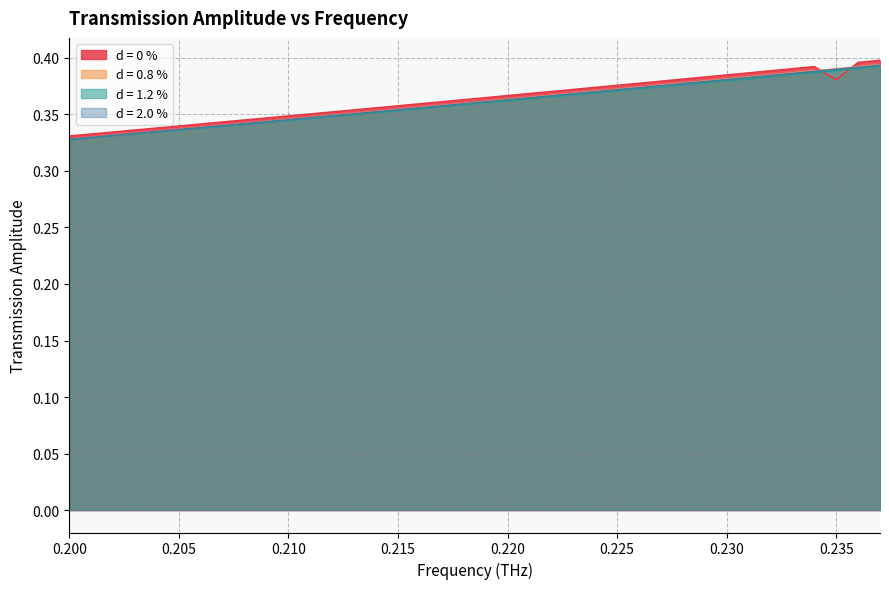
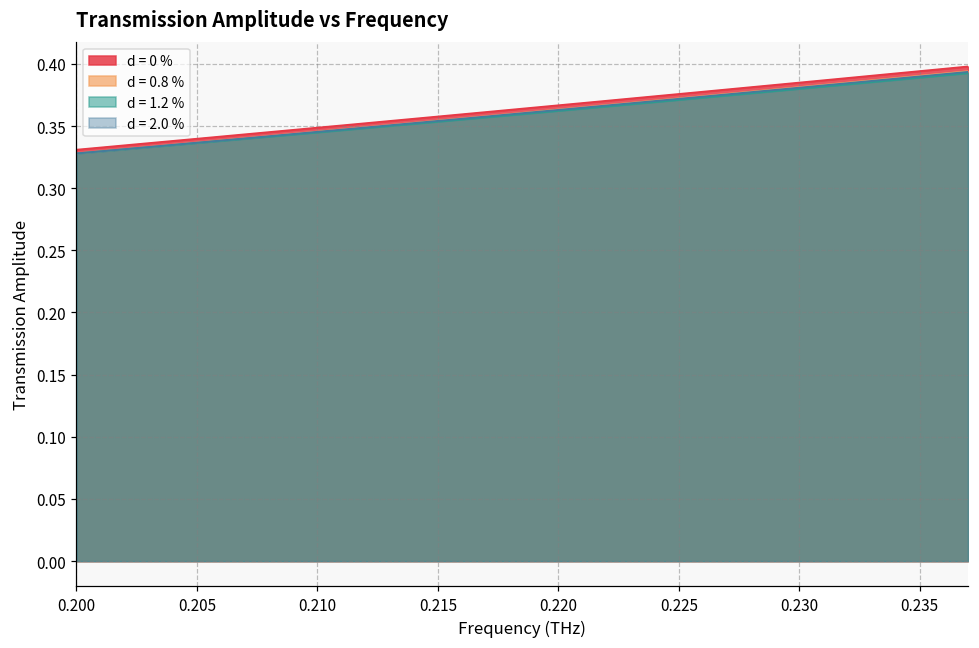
d = 0 %, 0.235: 0.381 -> 0.394
